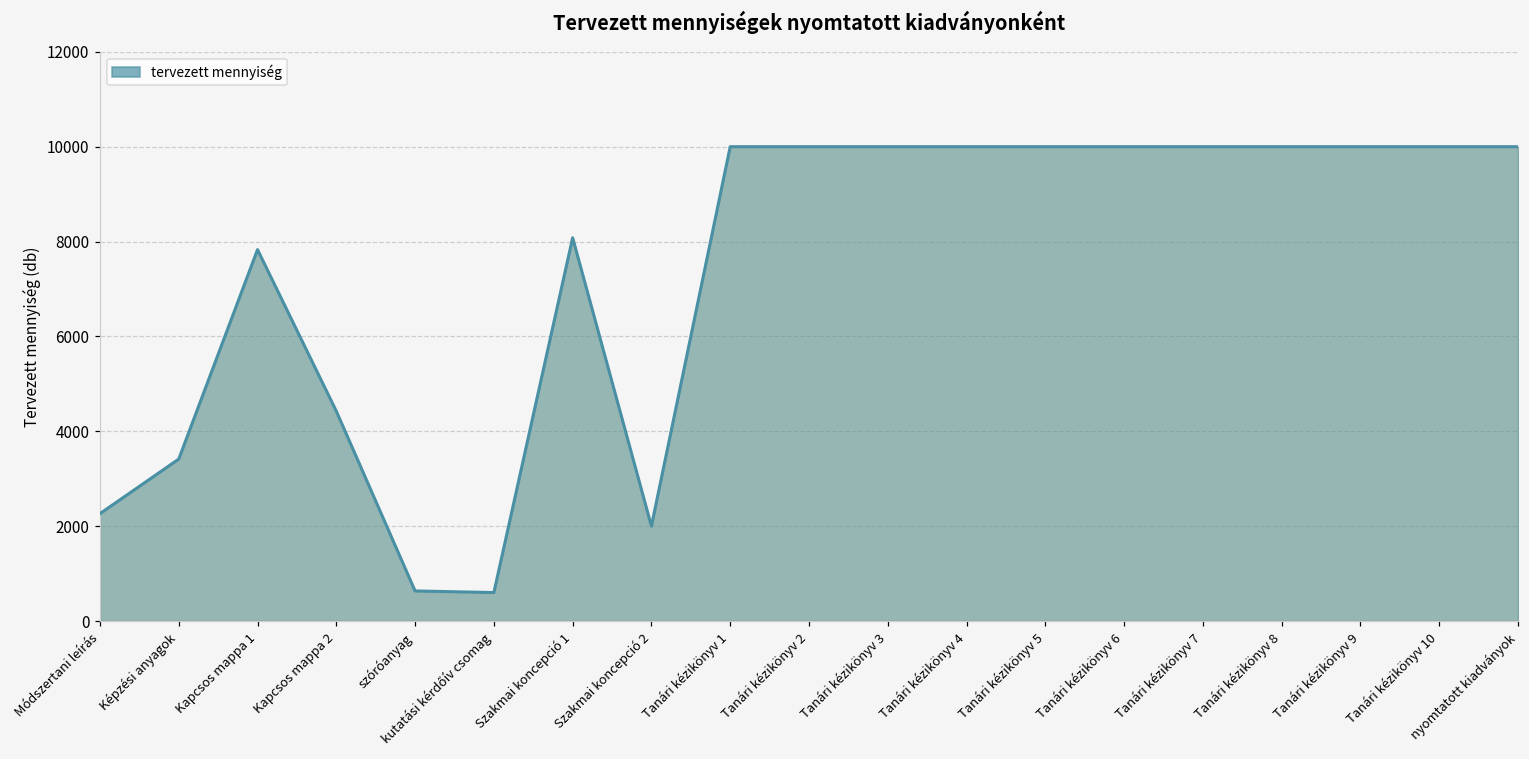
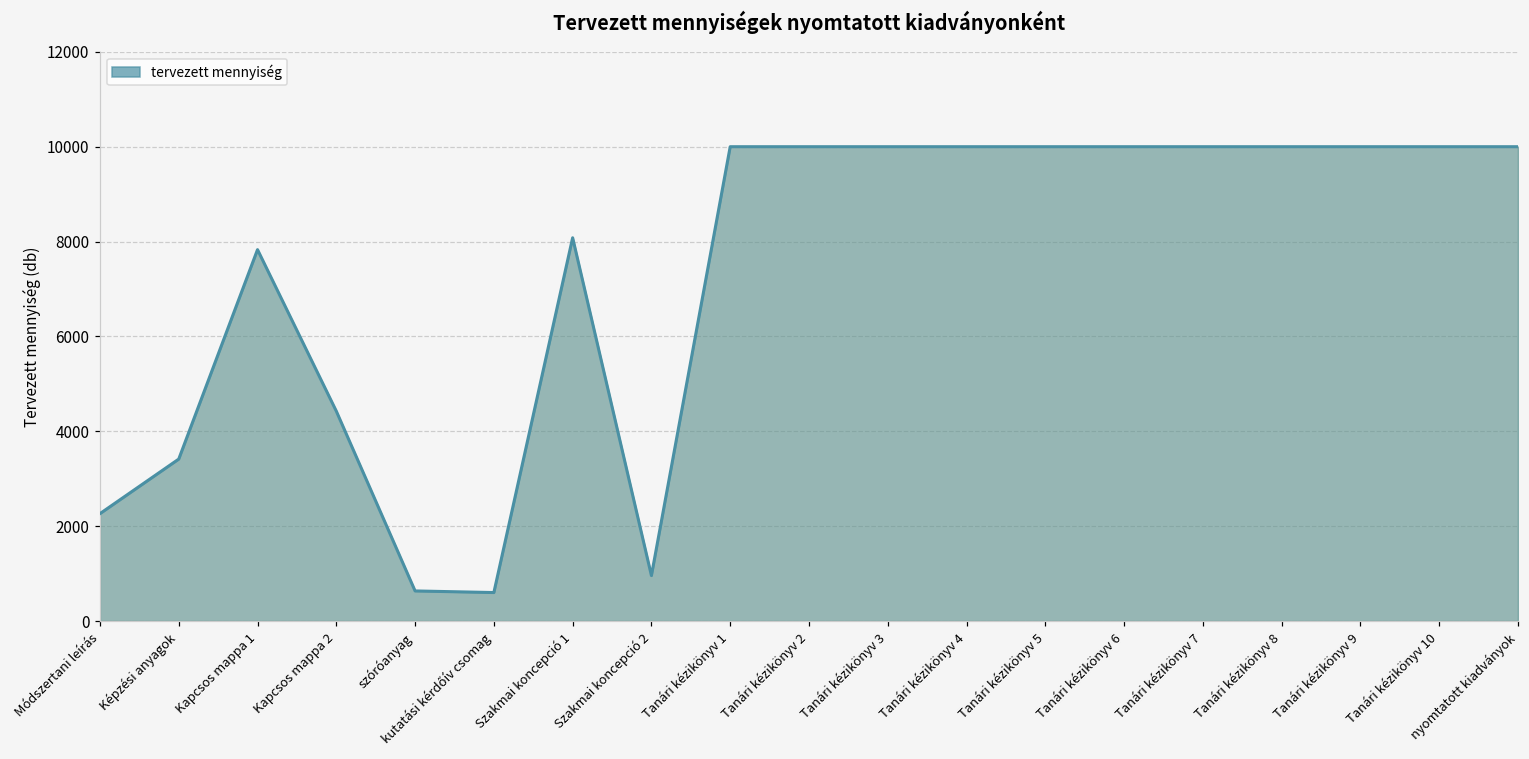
Szakmai koncepció 2: 2000 -> 1000
